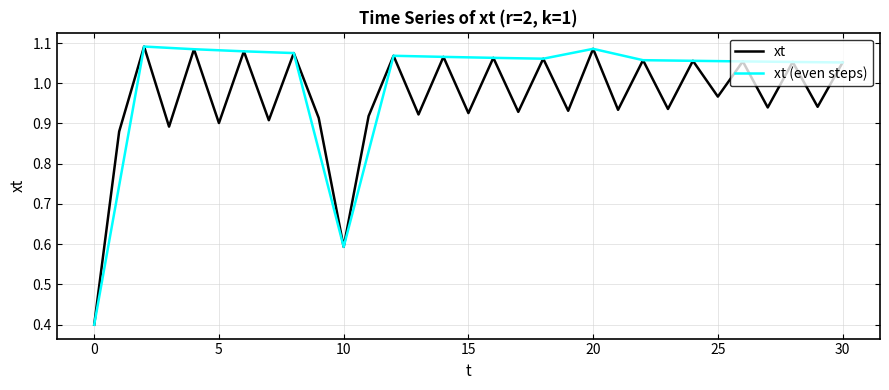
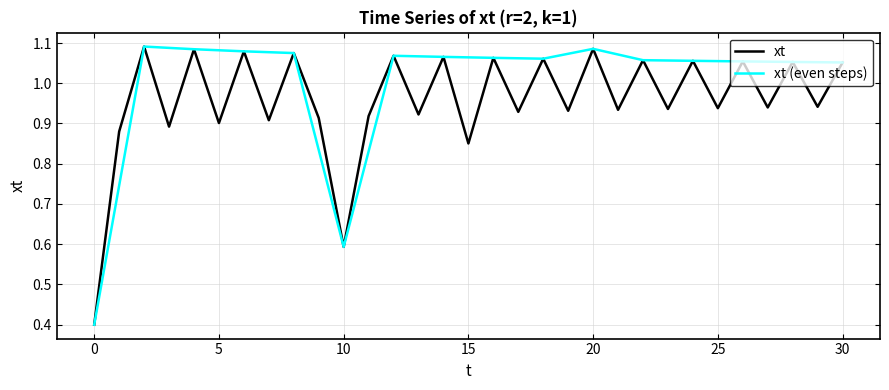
xt, 15: 0.93 -> 0.85
xt, 25: 0.97 -> 0.94
